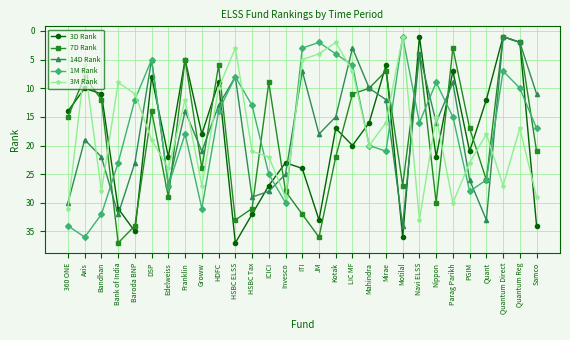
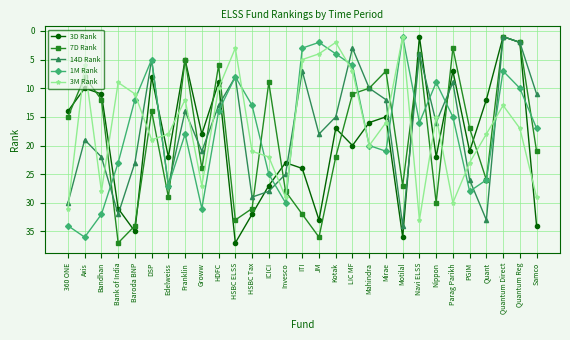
3M Rank, Edelweiss: 24 -> 18
3D Rank, Mirae: 6 -> 15
3M Rank, Quantum Direct: 27 -> 13
